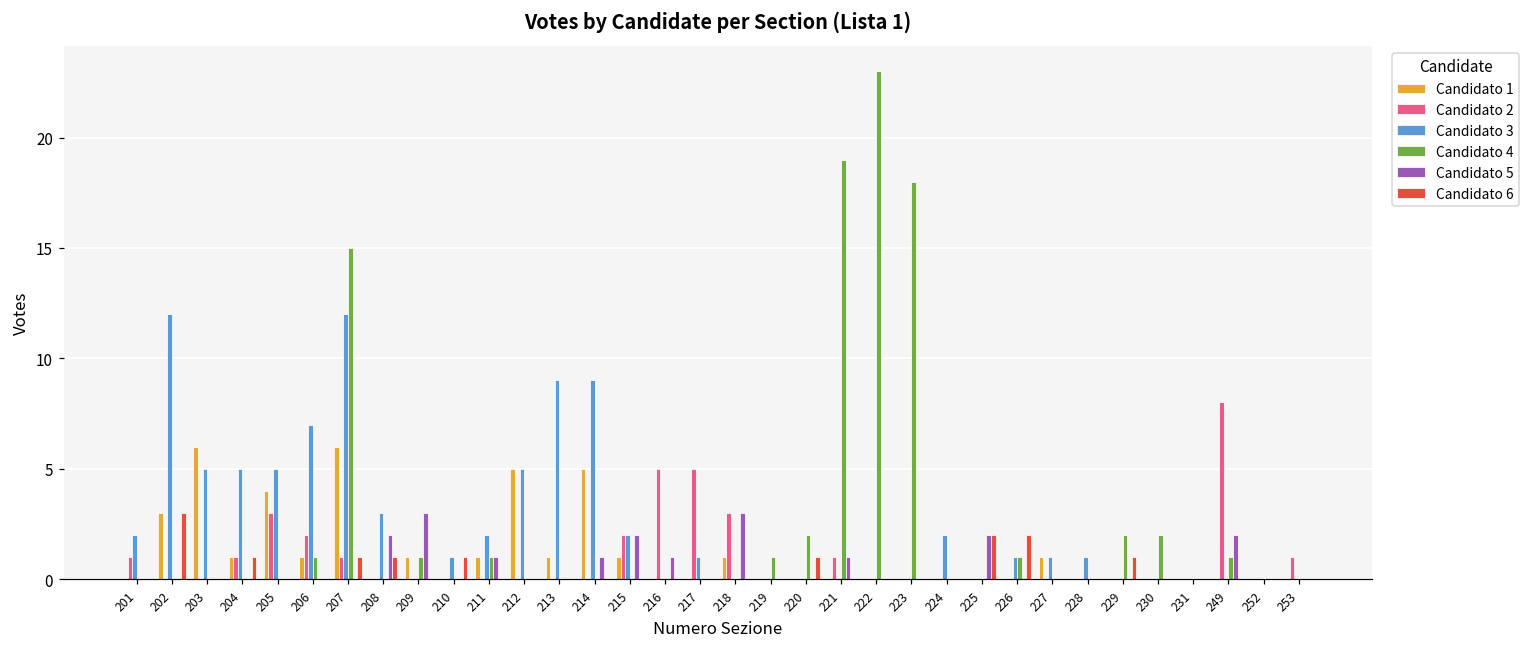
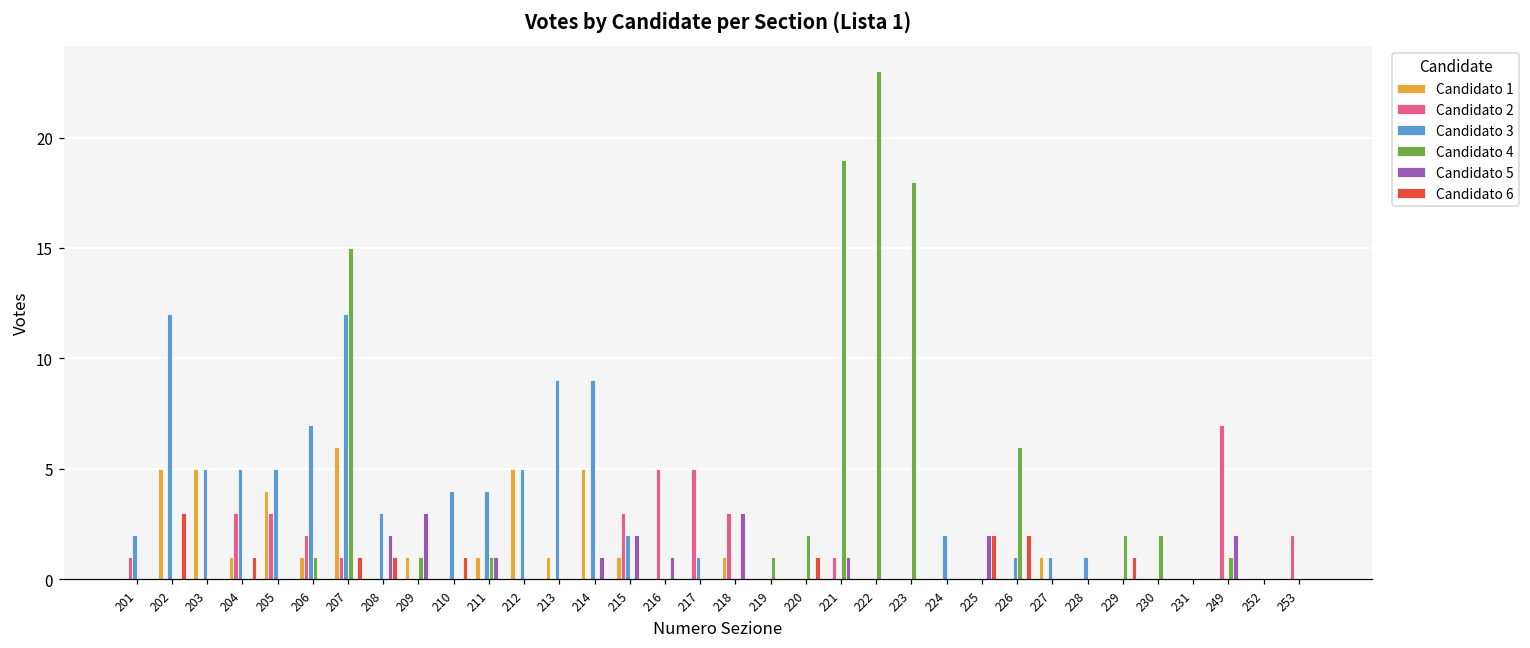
Candidato 1, 202: 3 -> 5
Candidato 1, 203: 6 -> 5
Candidato 2, 204: 1 -> 3
Candidato 3, 210: 1 -> 4
Candidato 3, 211: 2 -> 4
Candidato 2, 215: 2 -> 3
Candidato 4, 226: 1 -> 6
Candidato 2, 249: 8 -> 7
Candidato 2, 253: 1 -> 2
